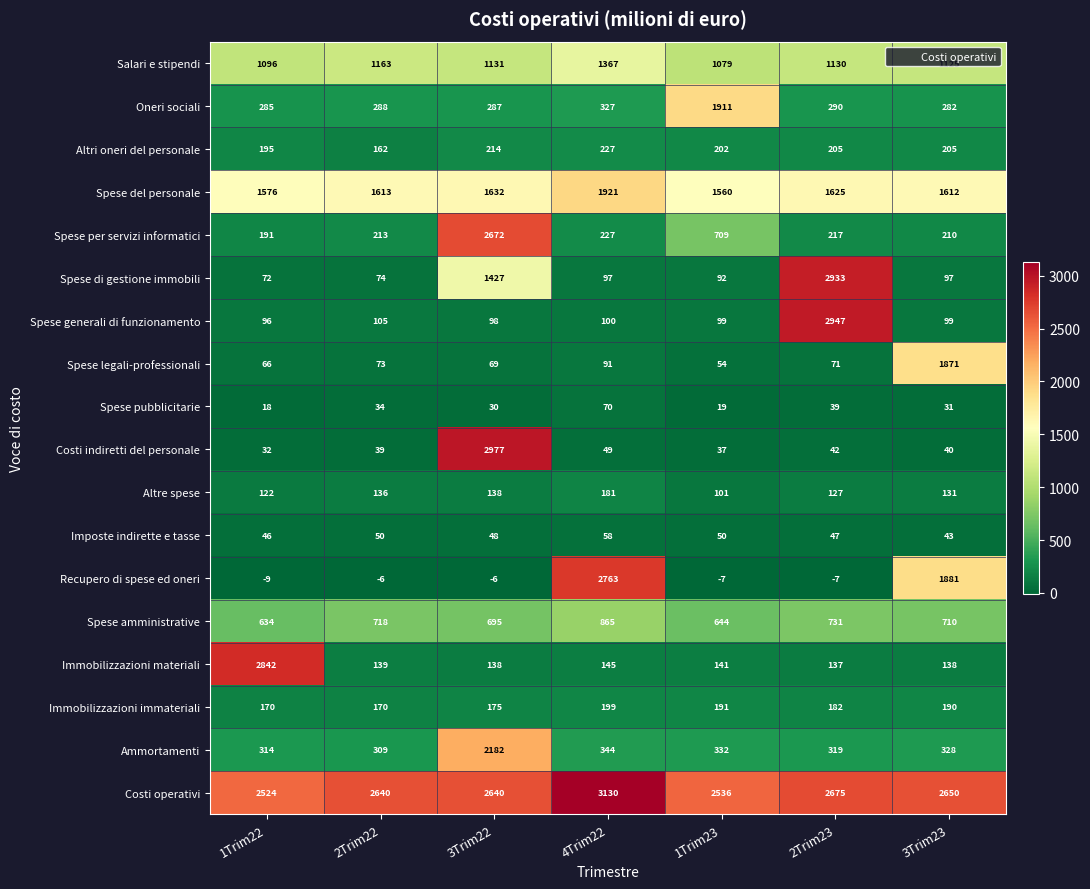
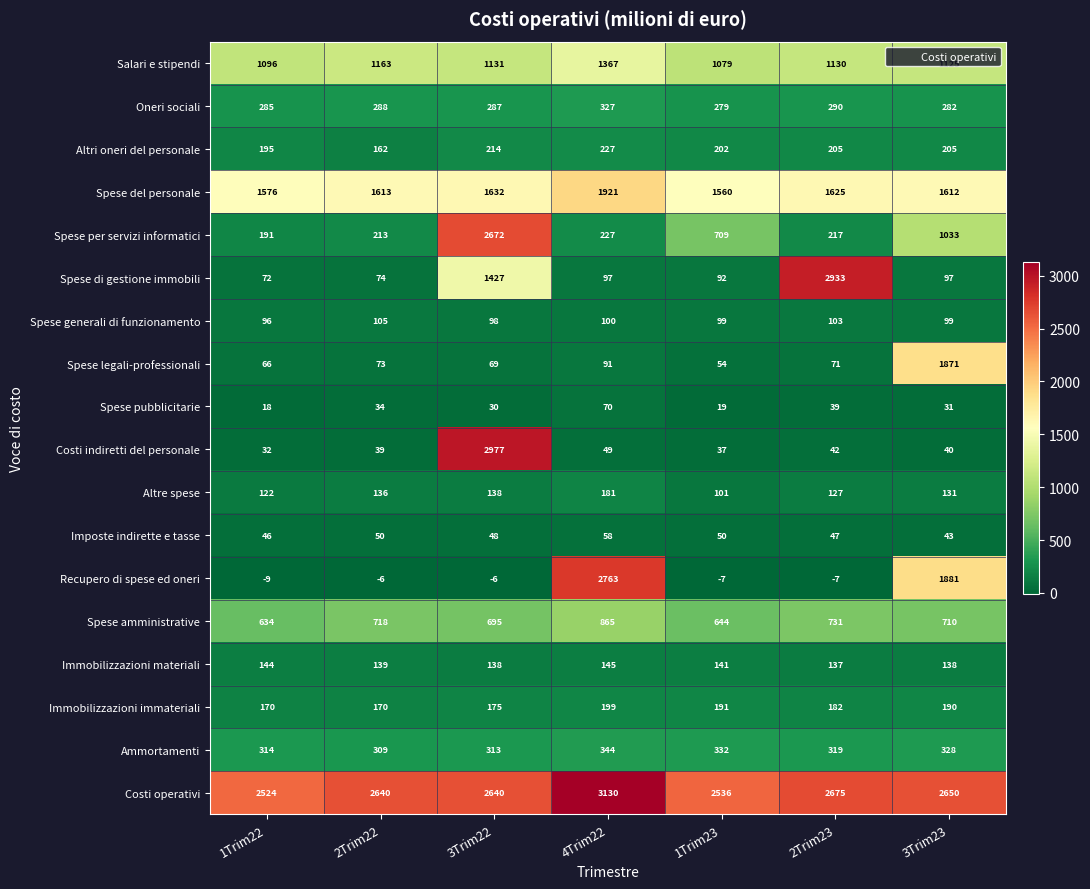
Oneri sociali, 1Trim23: 1911 -> 279
Spese per servizi informatici, 3Trim23: 210 -> 1033
Spese generali di funzionamento, 2Trim23: 2947 -> 103
Immobilizzazioni materiali, 1Trim22: 2842 -> 144
Ammortamenti, 3Trim22: 2182 -> 313
